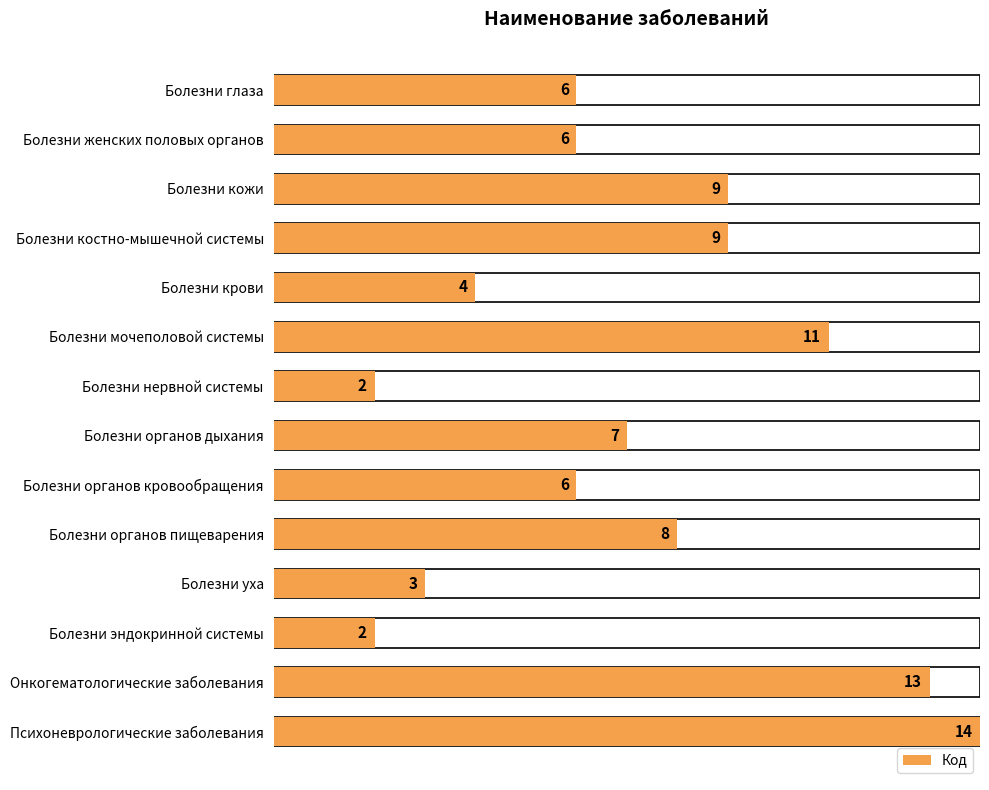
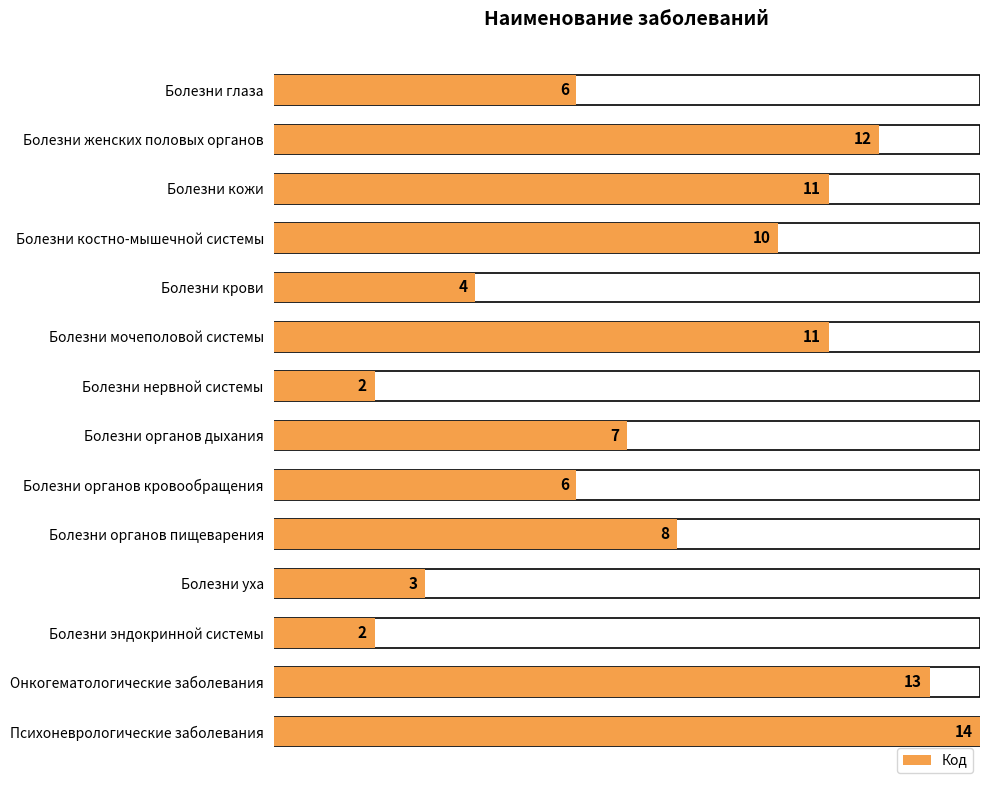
Код, Болезни женских половых органов: 6 -> 12
Код, Болезни кожи: 9 -> 11
Код, Болезни костно-мышечной системы: 9 -> 10
